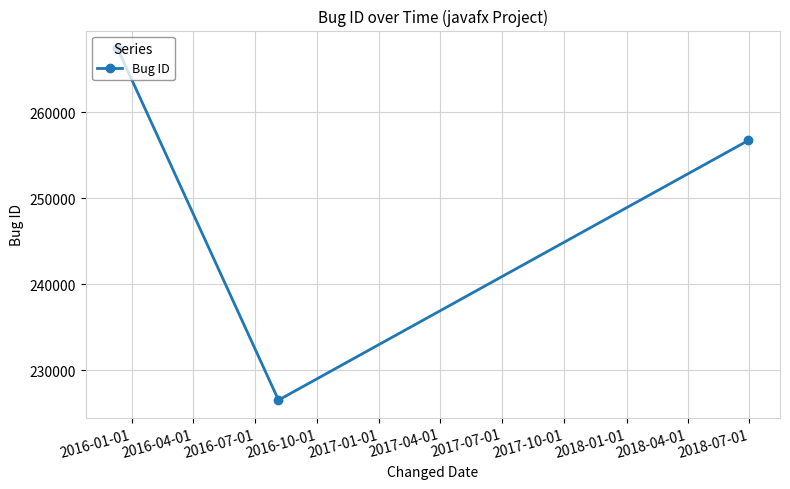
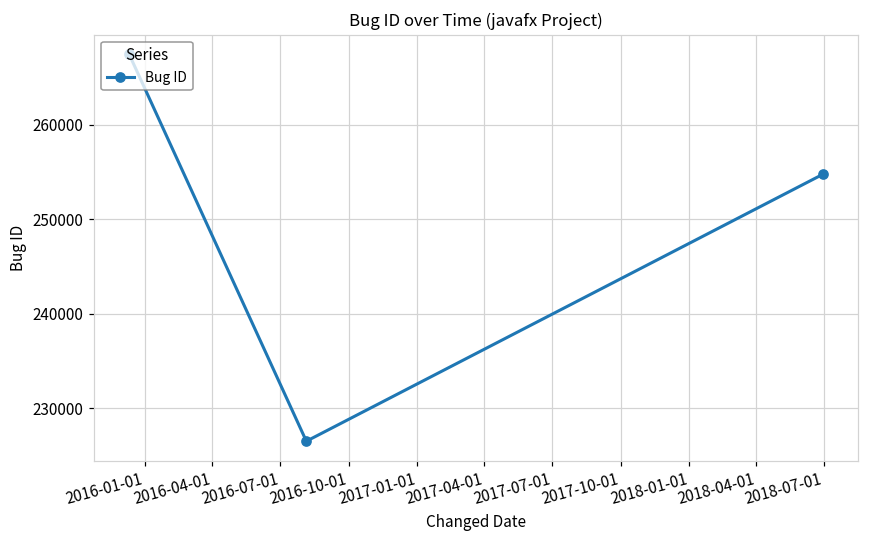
2018-07-01: 257000 -> 255000
